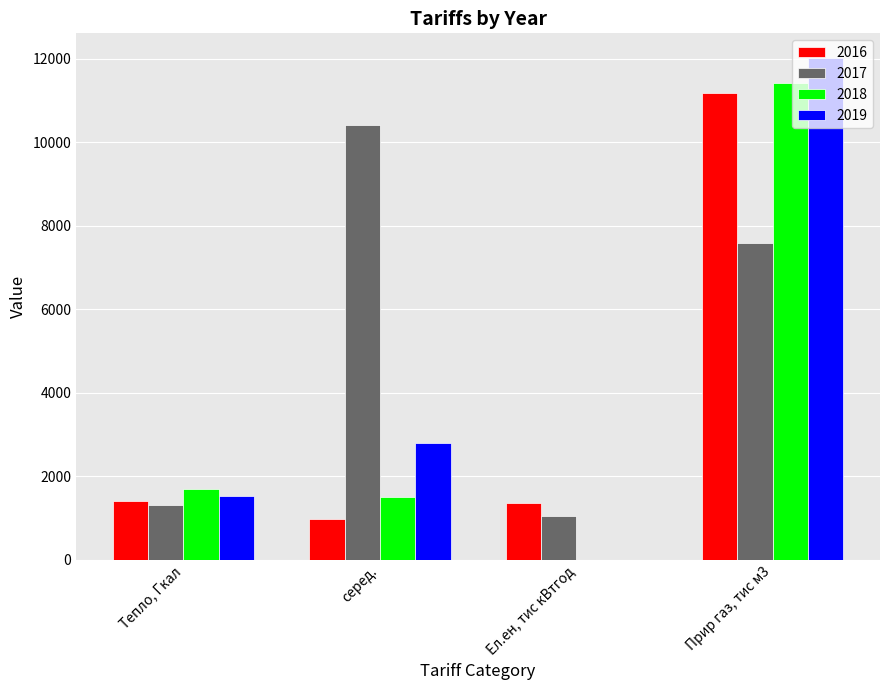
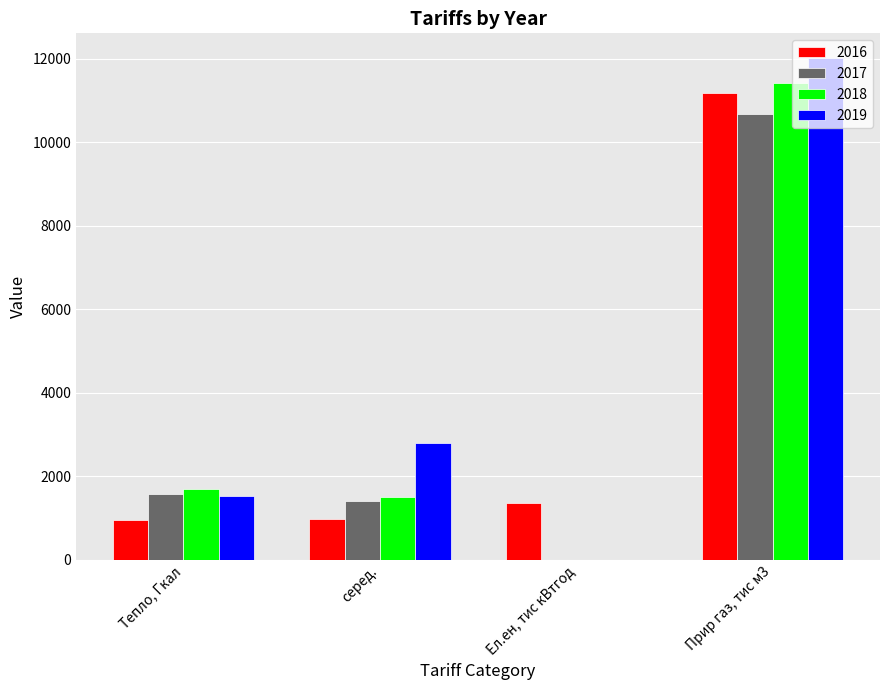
2016, Тепло, Гкал: 1400 -> 1000
2017, Тепло, Гкал: 1300 -> 1600
2017, серед.: 10400 -> 1400
2017, Ел.ен, тис кВтгод: 1000 -> 0
2017, Прир газ, тис м3: 7600 -> 10700
